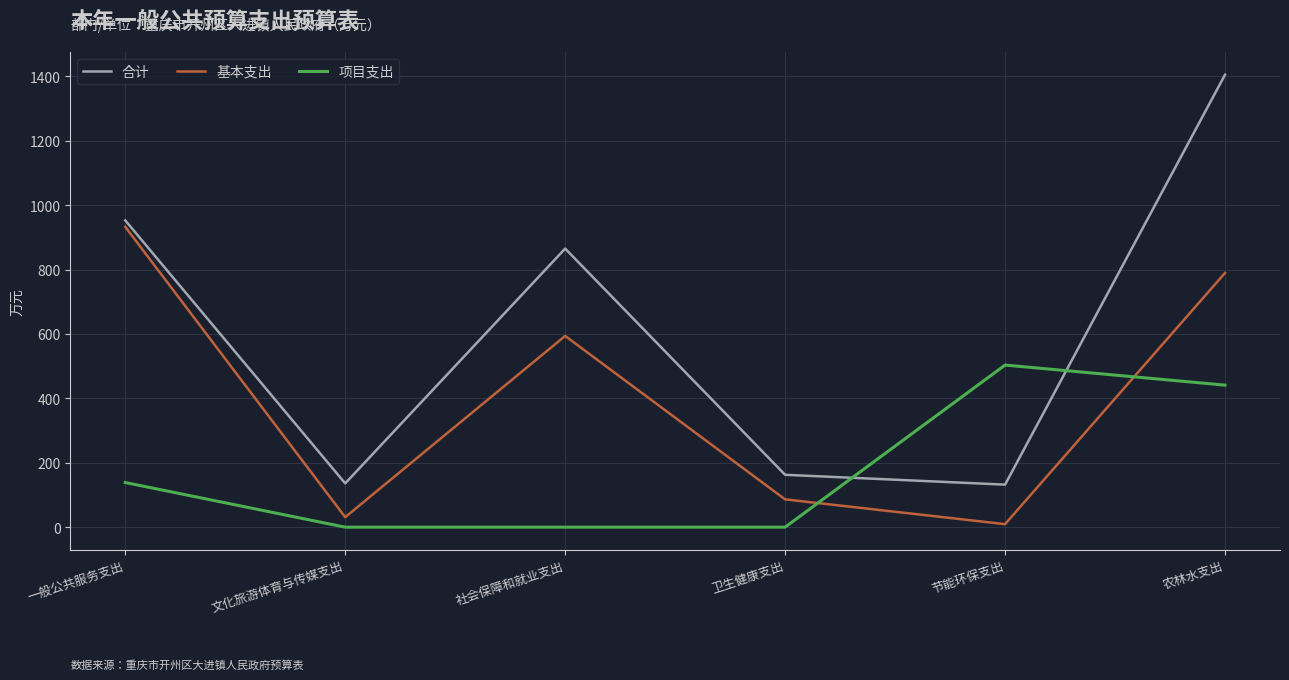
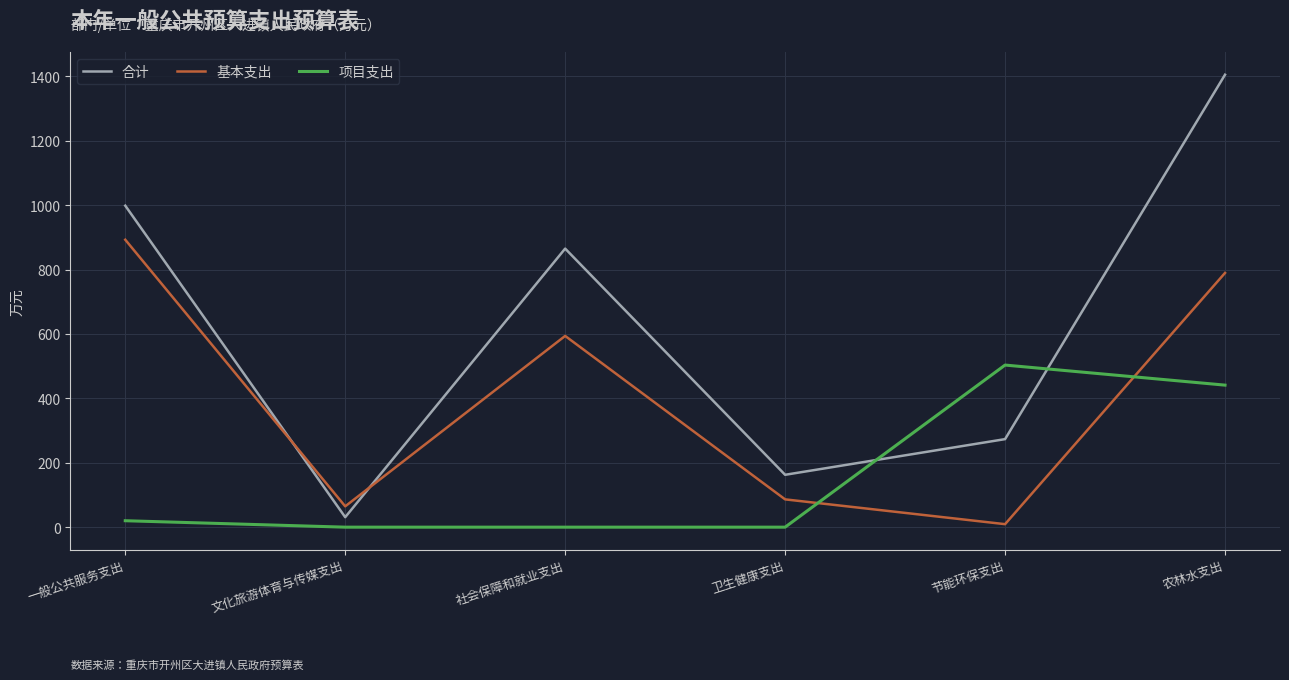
合计, 一般公共服务支出: 950 -> 1000
基本支出, 一般公共服务支出: 930 -> 890
项目支出, 一般公共服务支出: 140 -> 20
合计, 文化旅游体育与传媒支出: 140 -> 30
基本支出, 文化旅游体育与传媒支出: 30 -> 60
合计, 节能环保支出: 130 -> 270
